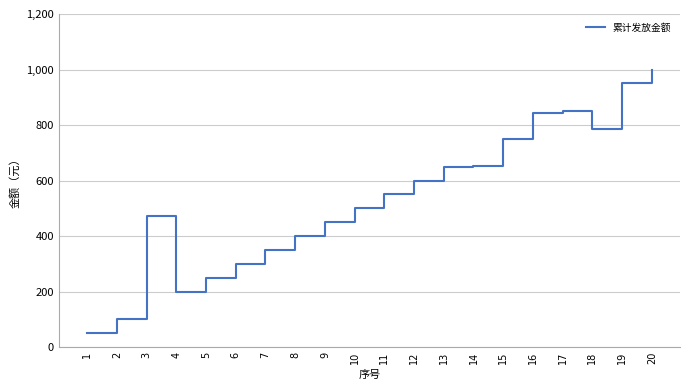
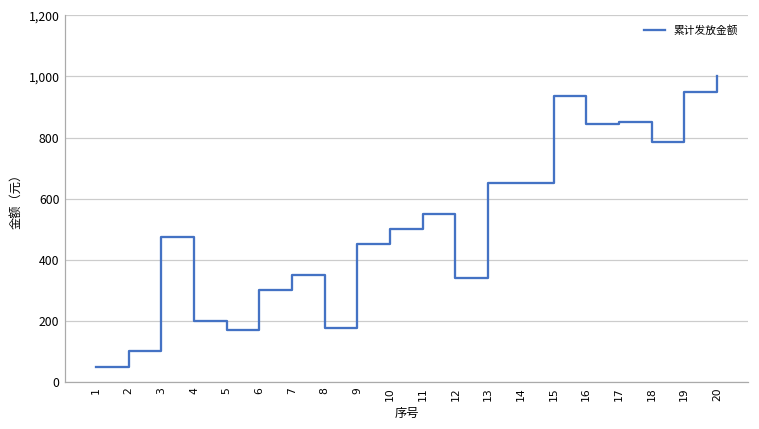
5: 250 -> 170
8: 400 -> 180
12: 600 -> 340
15: 750 -> 940
